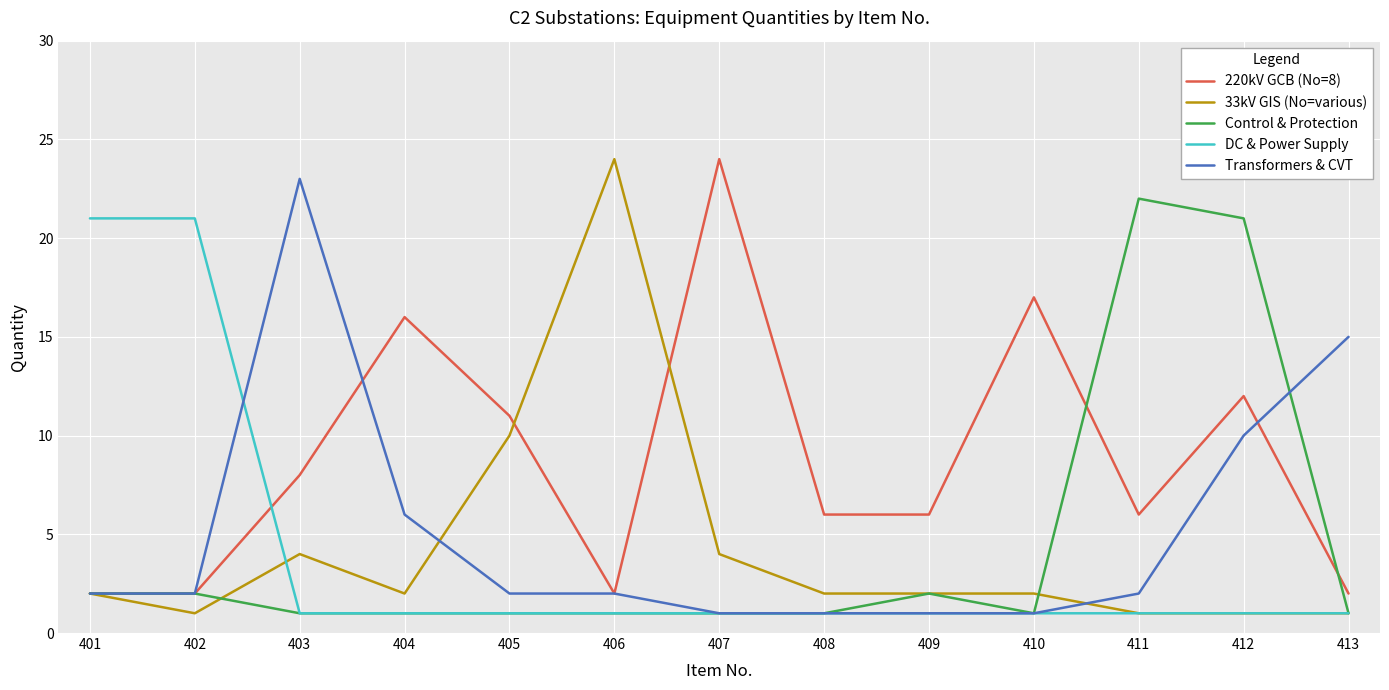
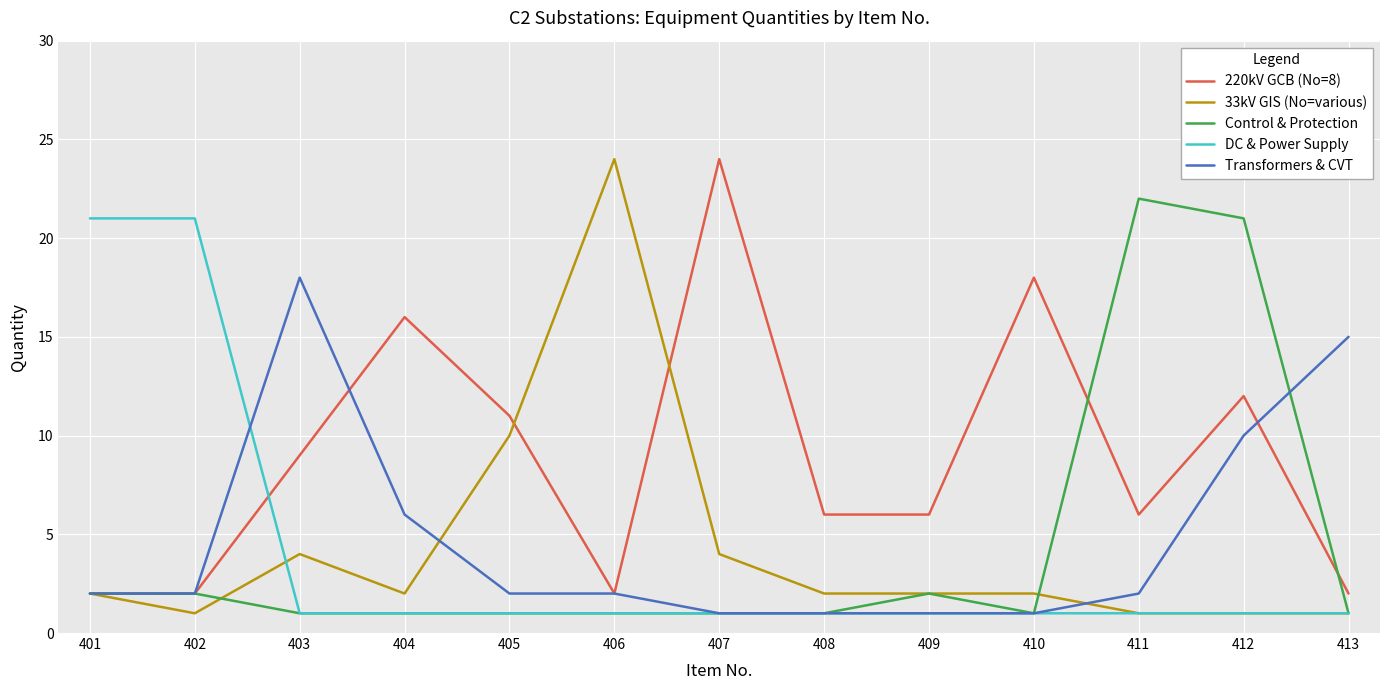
220kV GCB (No=8), 403: 8 -> 9
Transformers & CVT, 403: 23 -> 18
220kV GCB (No=8), 410: 17 -> 18
